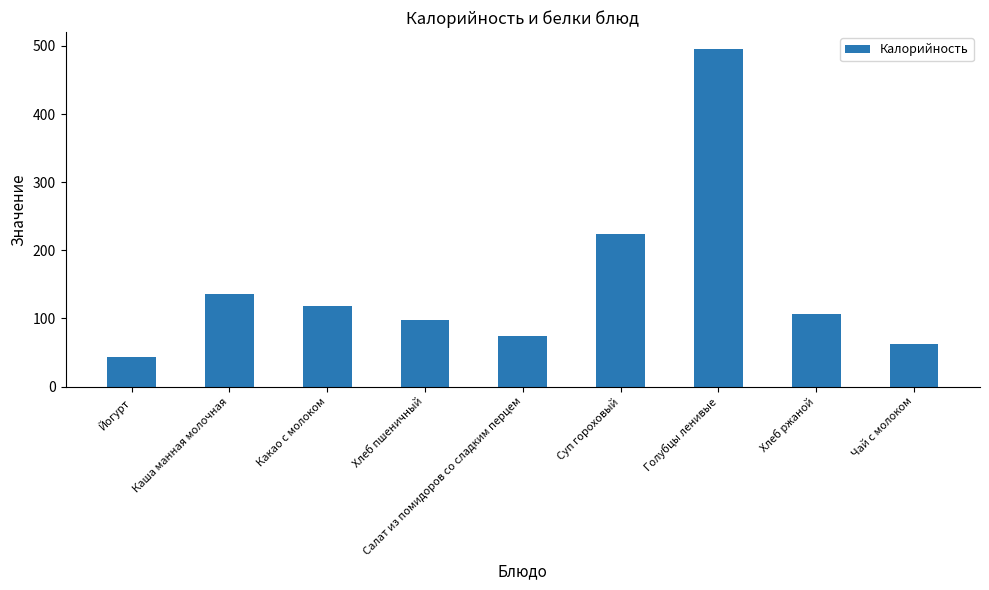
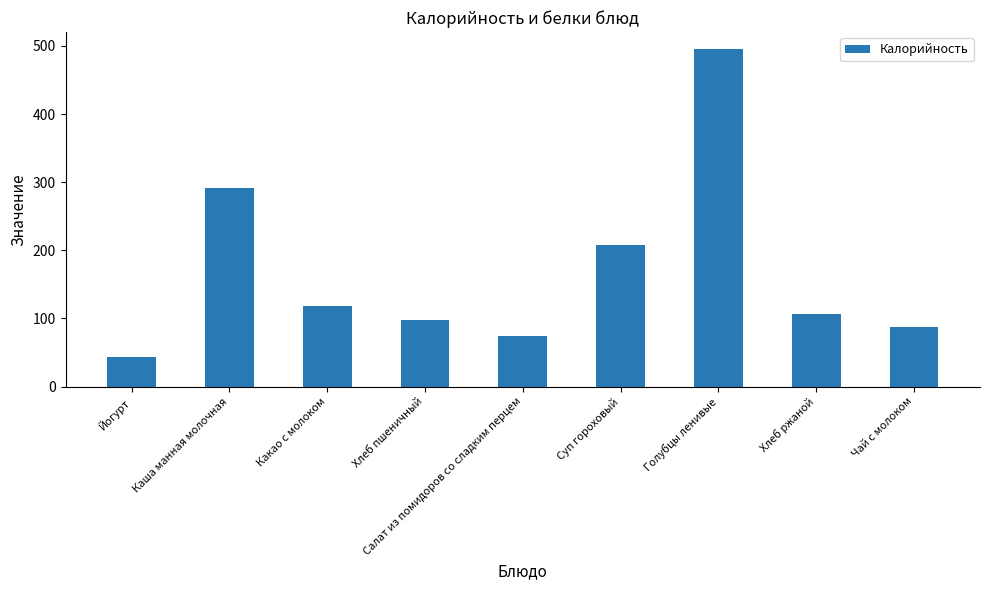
Каша манная молочная: 140 -> 290
Суп гороховый: 220 -> 210
Чай с молоком: 60 -> 90
